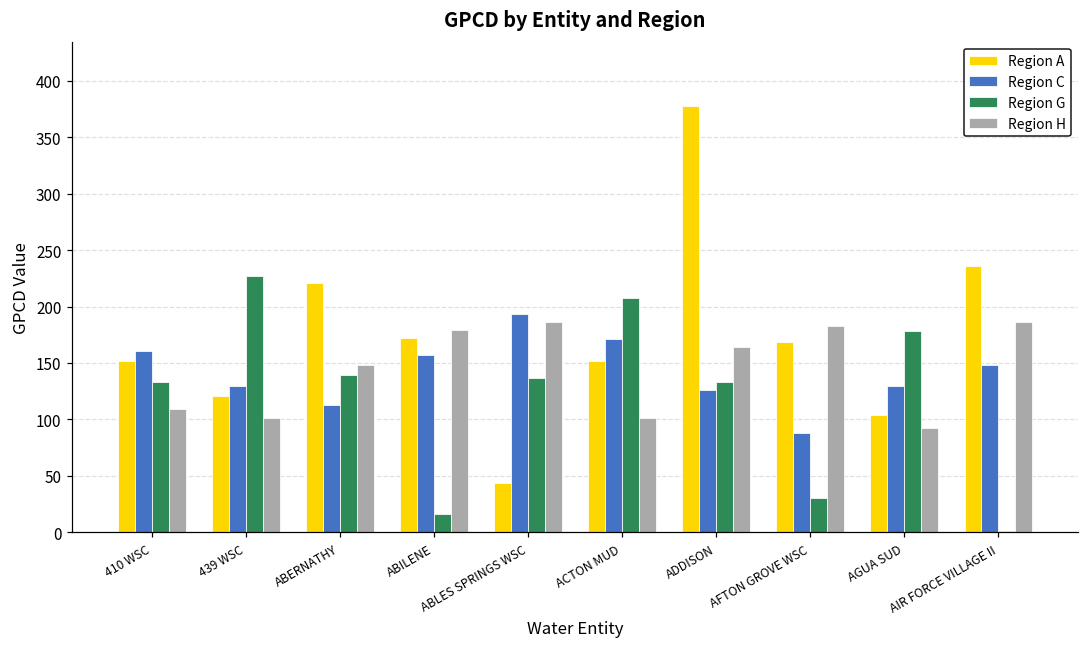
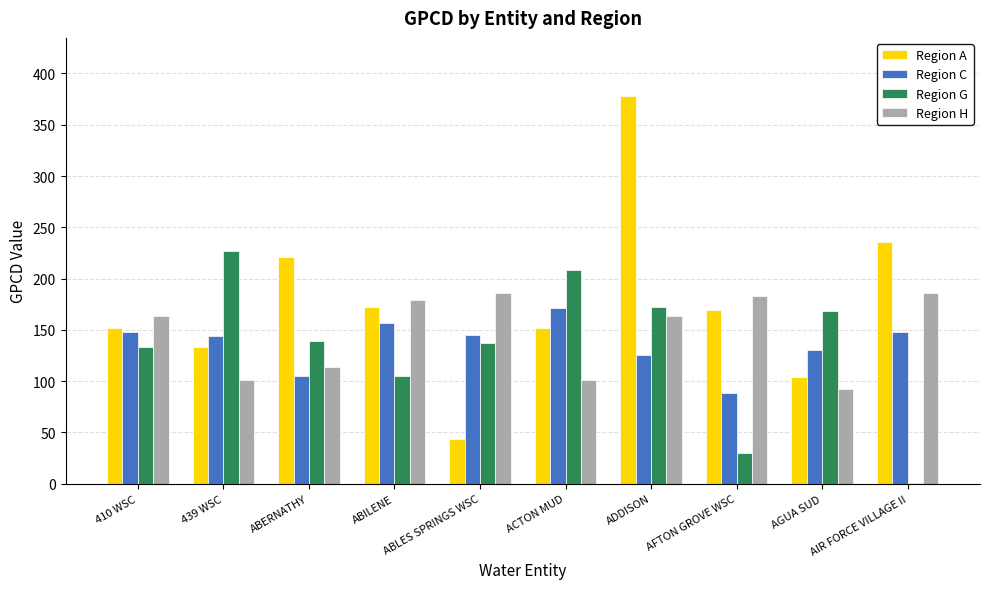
Region C, 410 WSC: 161 -> 148
Region H, 410 WSC: 109 -> 164
Region A, 439 WSC: 121 -> 133
Region C, 439 WSC: 130 -> 144
Region C, ABERNATHY: 113 -> 105
Region H, ABERNATHY: 148 -> 114
Region G, ABILENE: 16 -> 105
Region C, ABLES SPRINGS WSC: 193 -> 145
Region G, ADDISON: 133 -> 172
Region G, AGUA SUD: 178 -> 168
